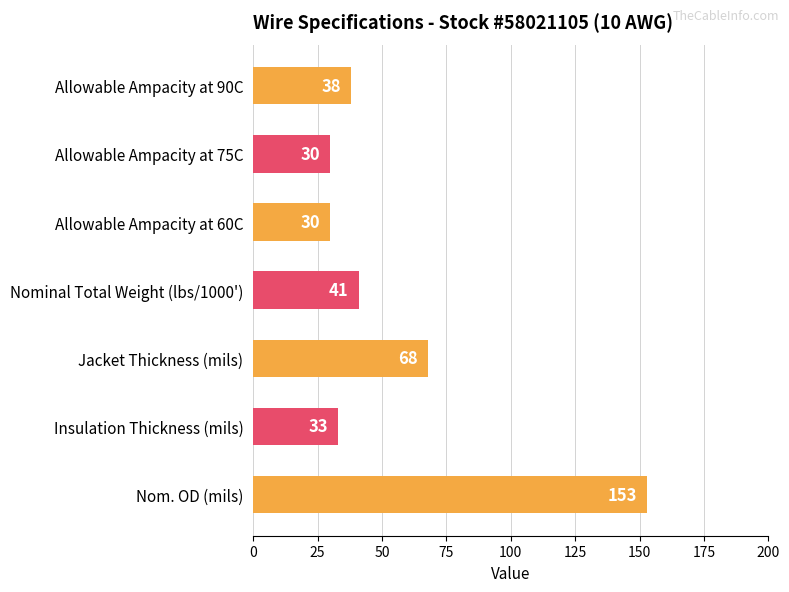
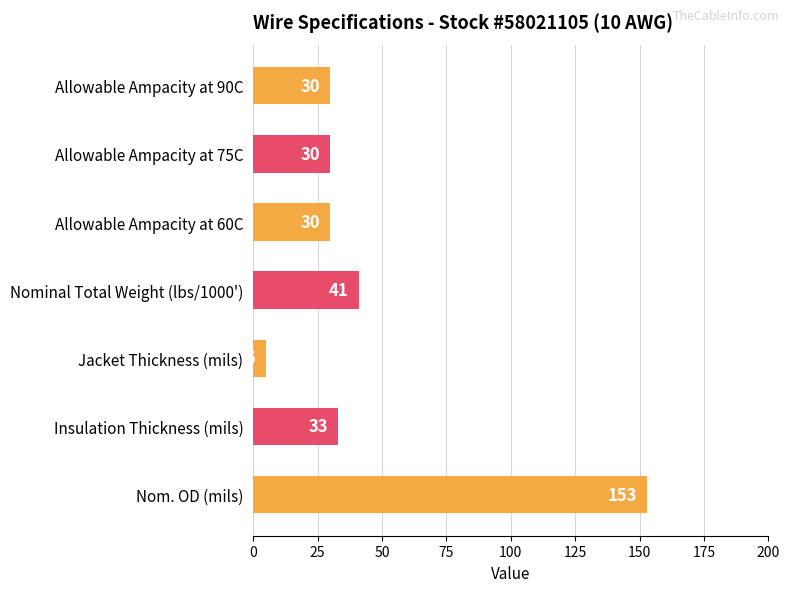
Allowable Ampacity at 90C: 38 -> 30
Jacket Thickness (mils): 68 -> 5
